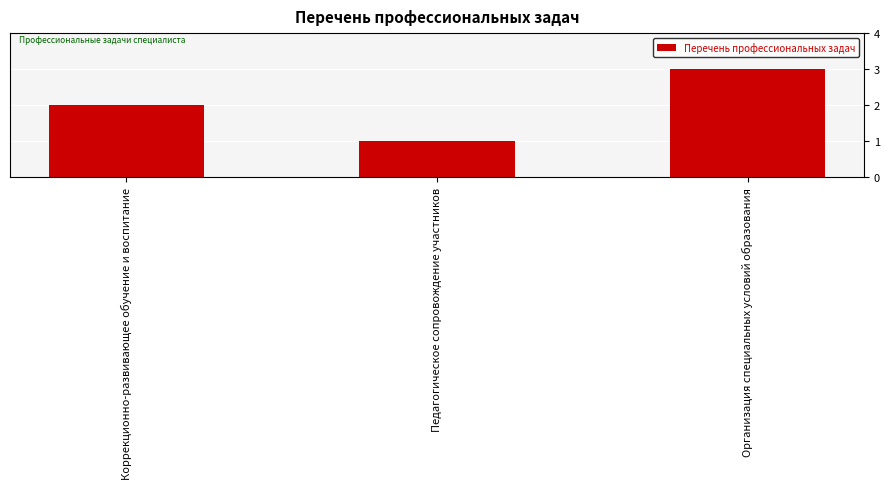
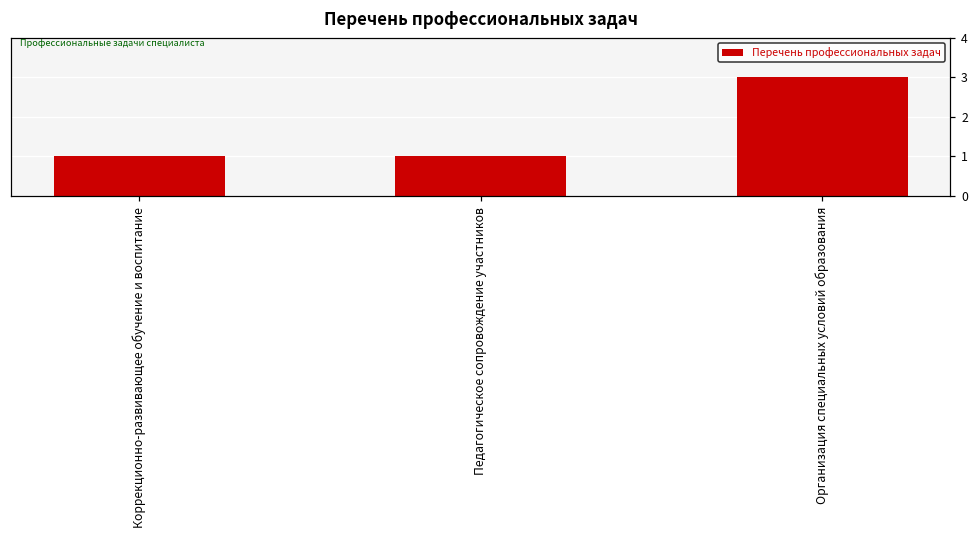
Коррекционно-развивающее обучение и воспитание: 2 -> 1
